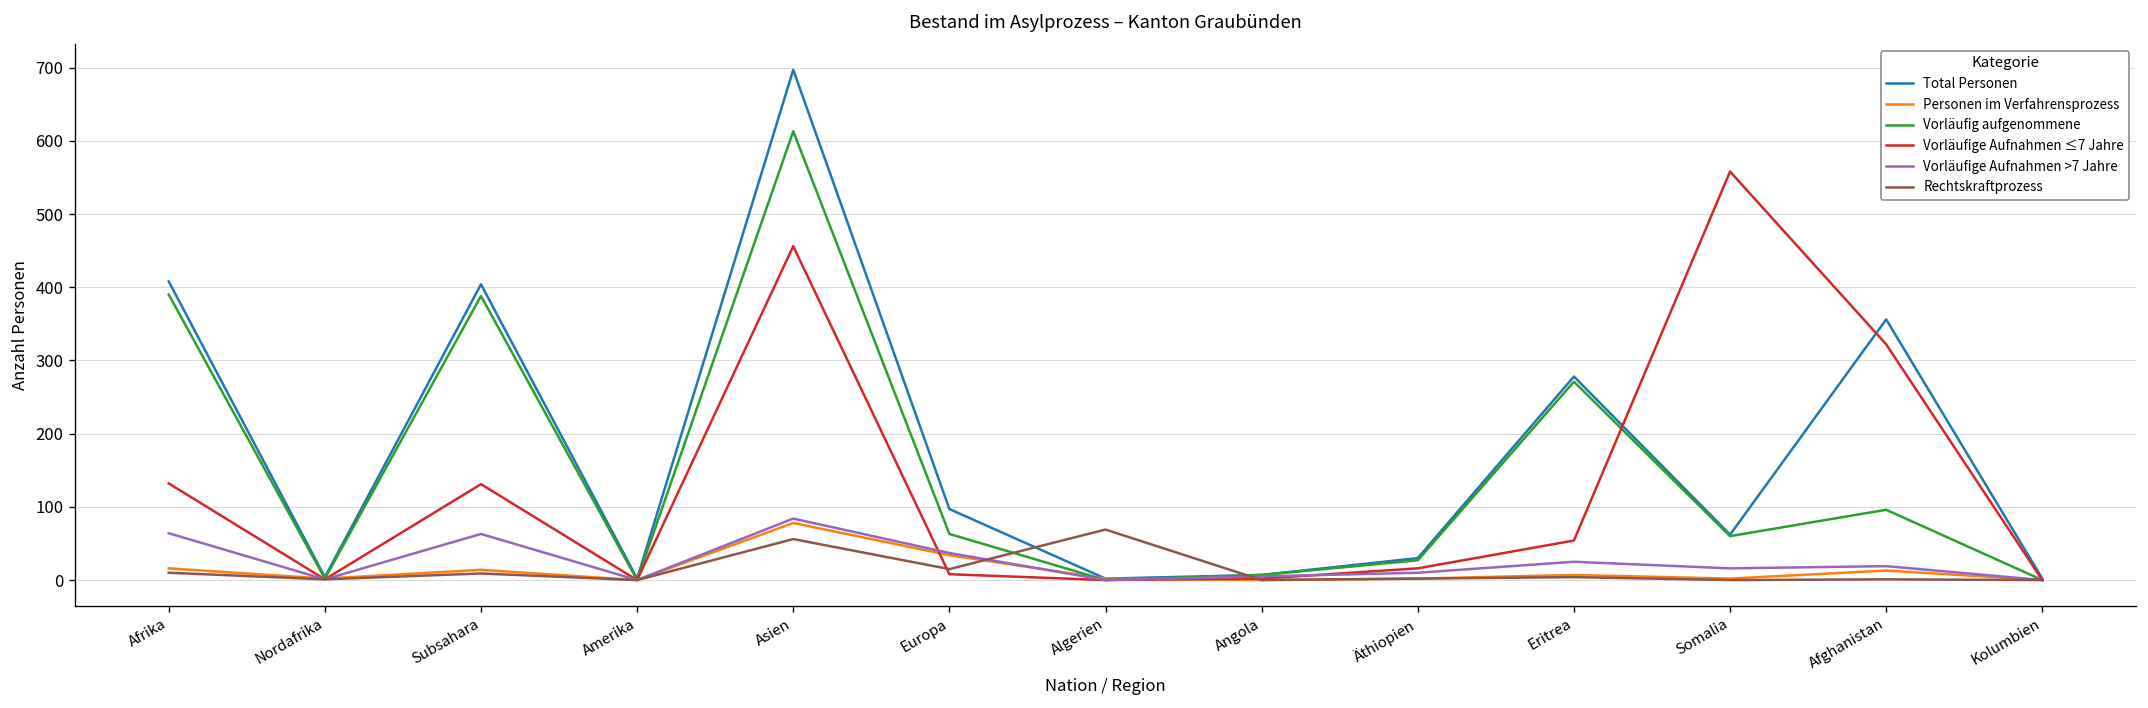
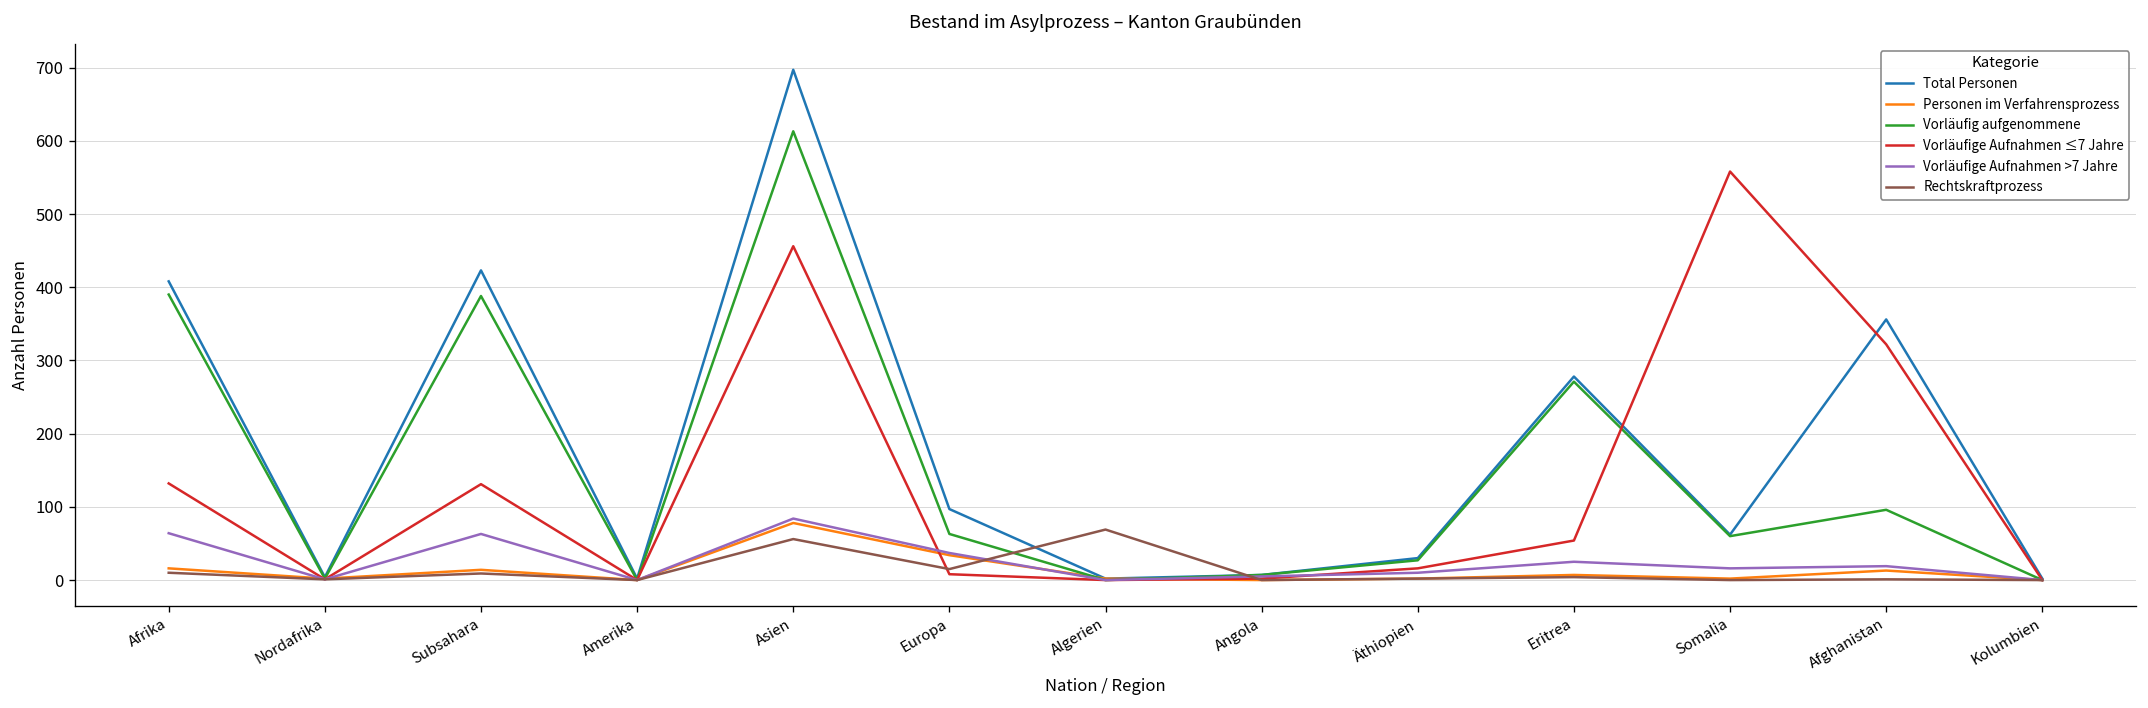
Total Personen, Subsahara: 400 -> 420
